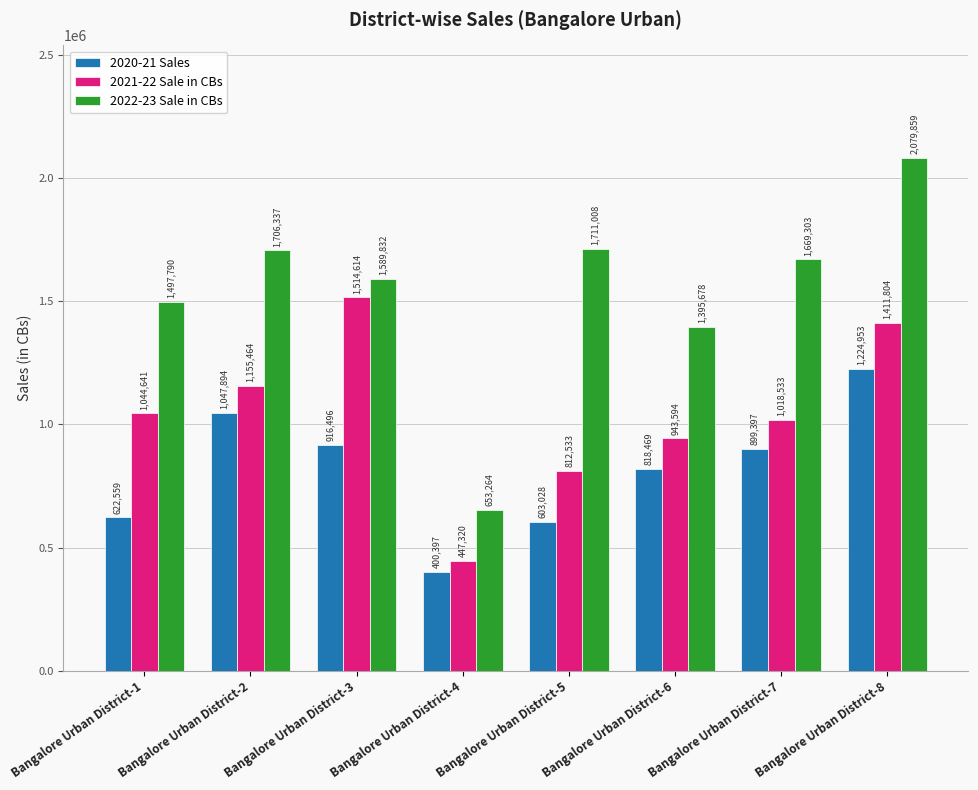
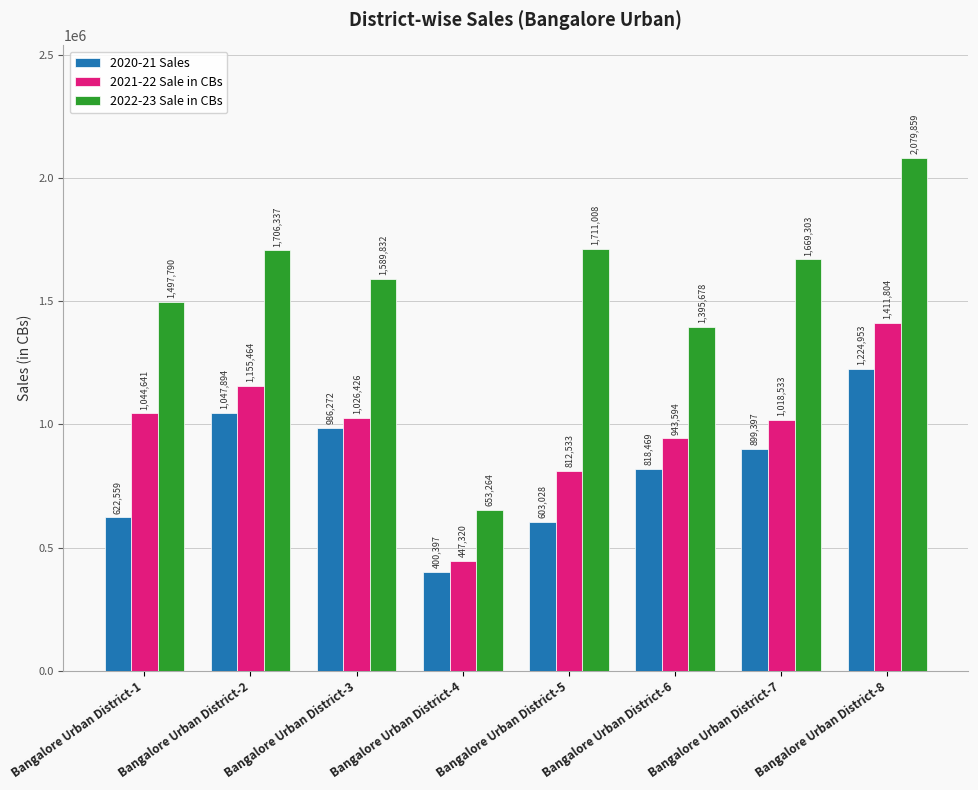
2020-21 Sales, Bangalore Urban District-3: 916,496 -> 986,272
2021-22 Sale in CBs, Bangalore Urban District-3: 1,514,614 -> 1,026,426
